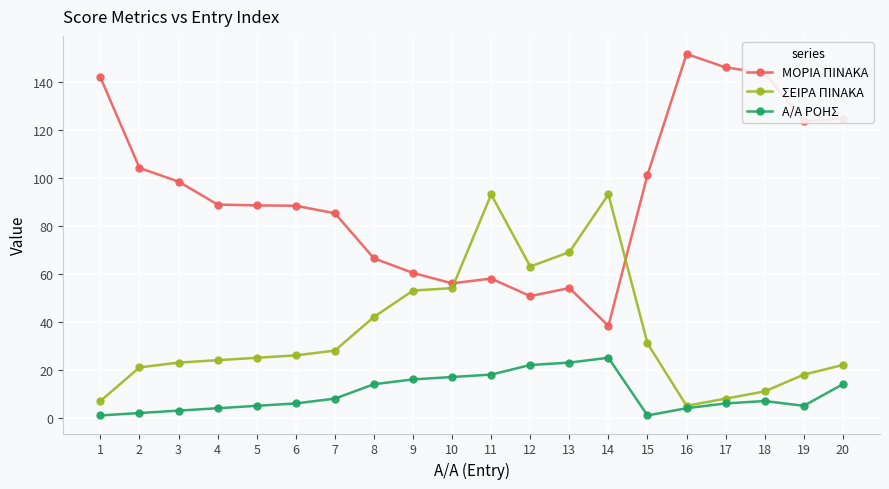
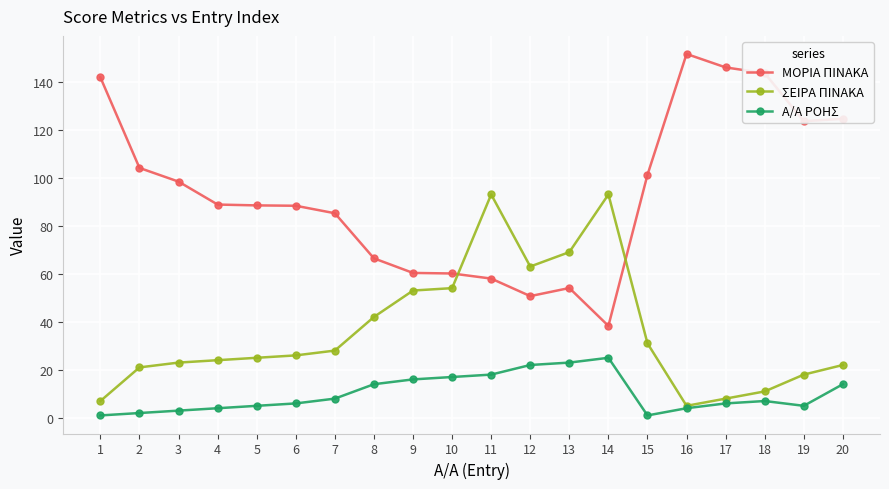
ΜΟΡΙΑ ΠΙΝΑΚΑ, 10: 56 -> 60
